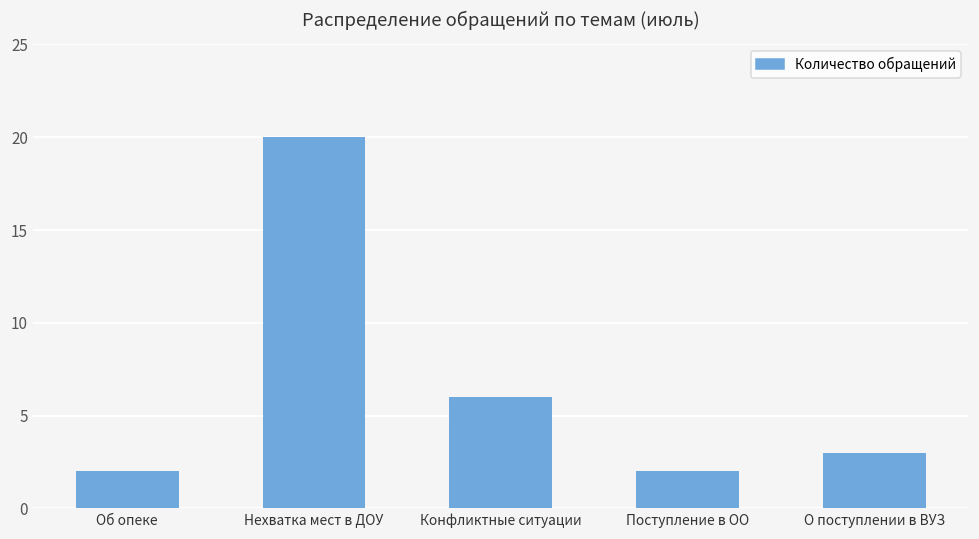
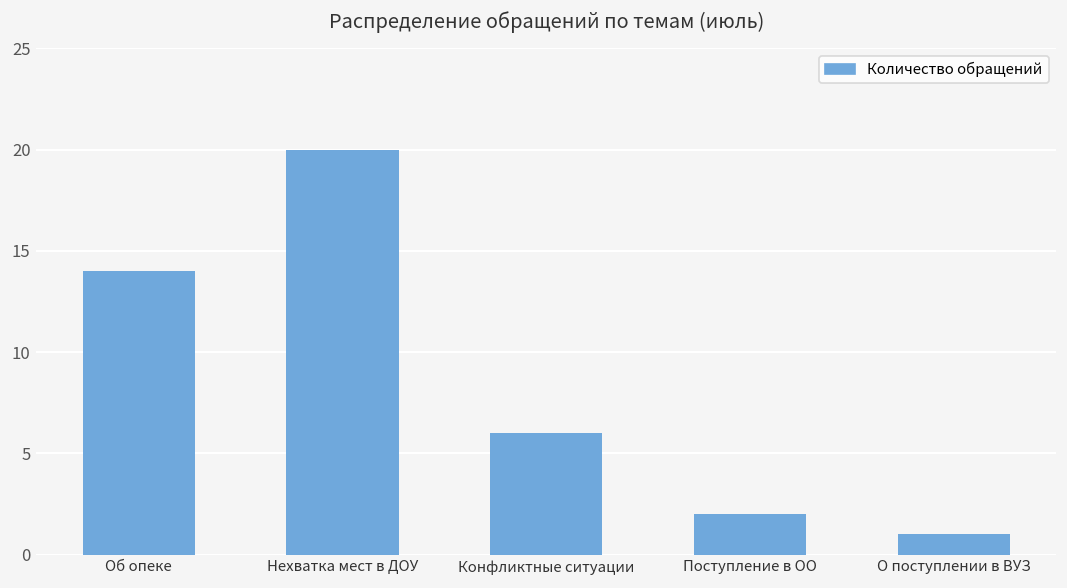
Об опеке: 2 -> 14
О поступлении в ВУЗ: 3 -> 1
